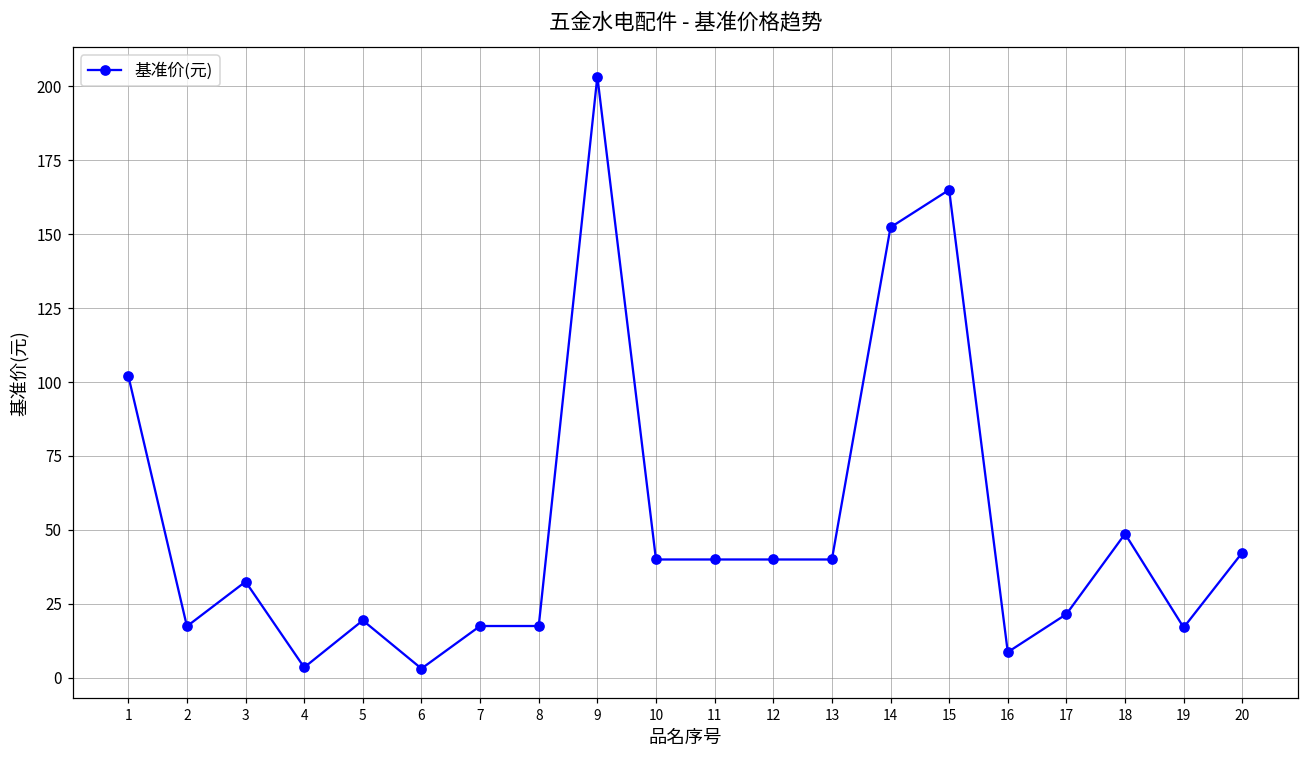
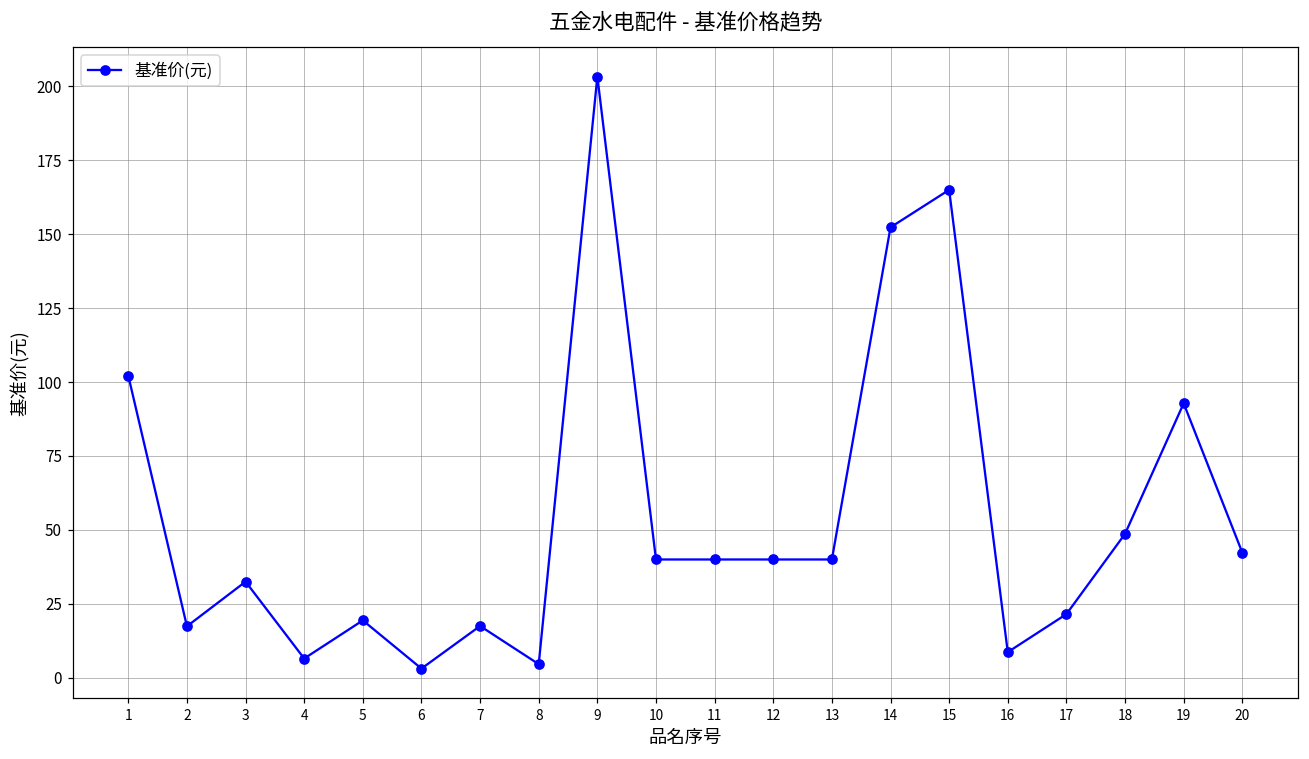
4: 4 -> 7
8: 18 -> 5
19: 17 -> 93
